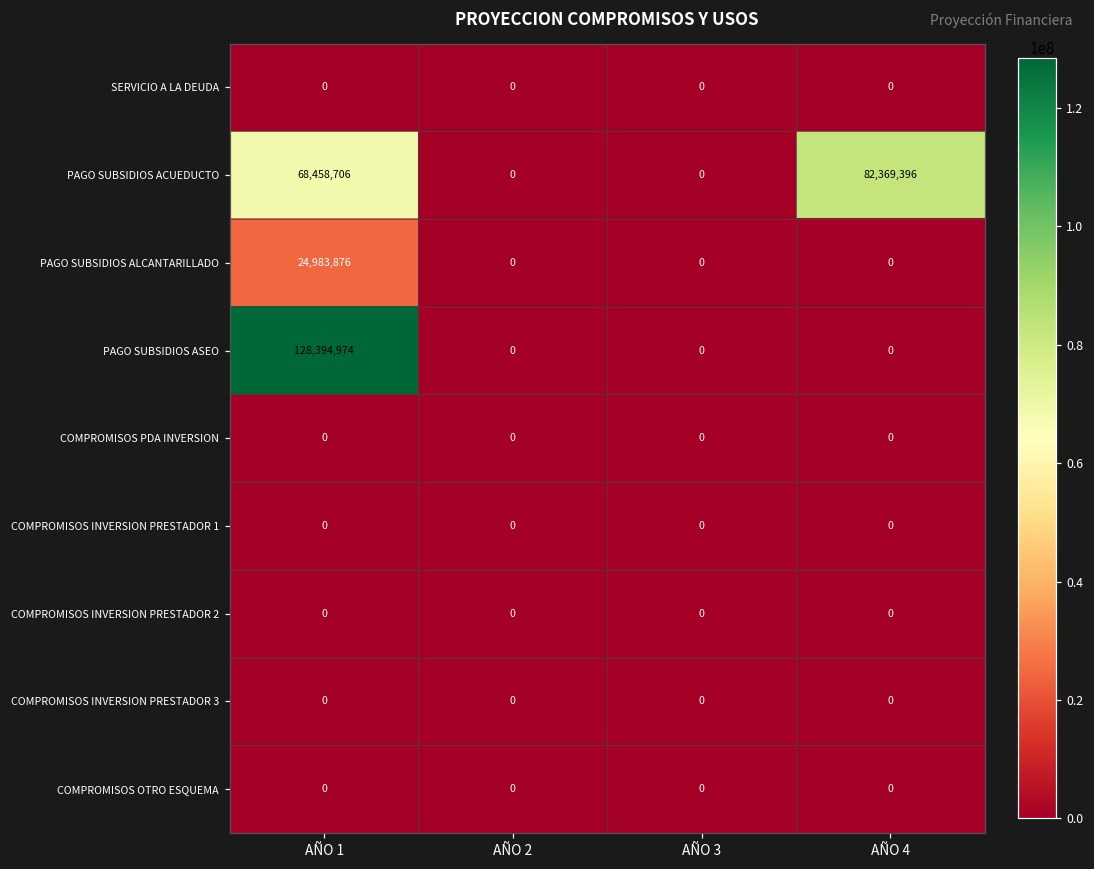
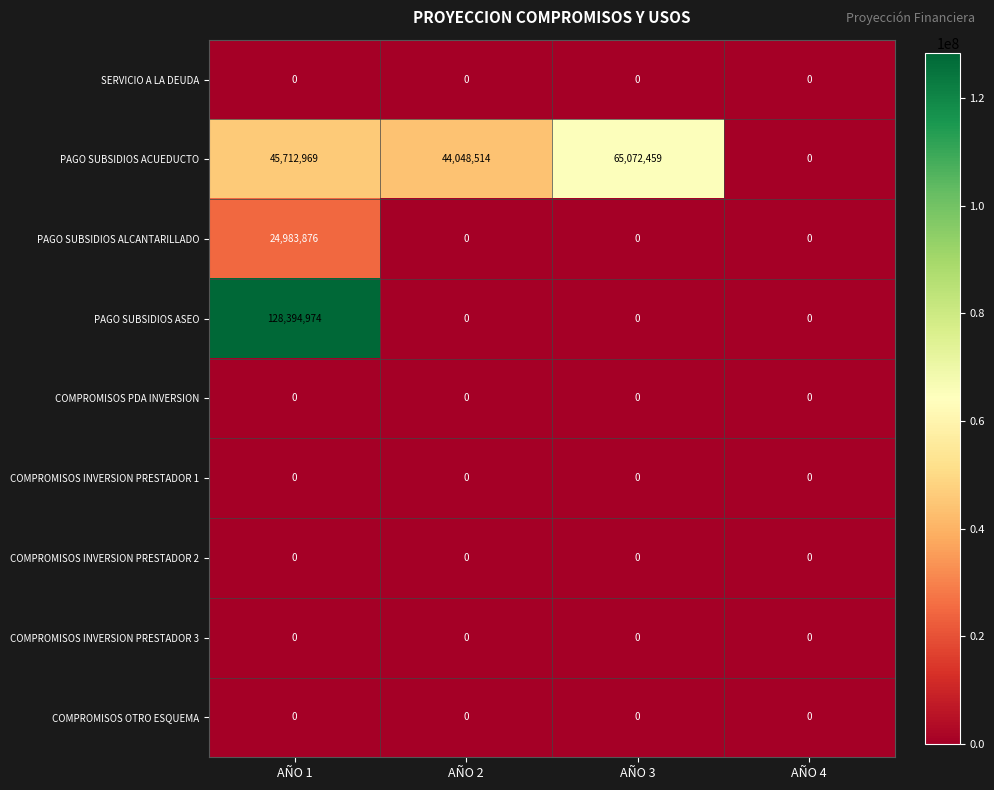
PAGO SUBSIDIOS ACUEDUCTO, AÑO 1: 68,458,706 -> 45,712,969
PAGO SUBSIDIOS ACUEDUCTO, AÑO 2: 0 -> 44,048,514
PAGO SUBSIDIOS ACUEDUCTO, AÑO 3: 0 -> 65,072,459
PAGO SUBSIDIOS ACUEDUCTO, AÑO 4: 82,369,396 -> 0
